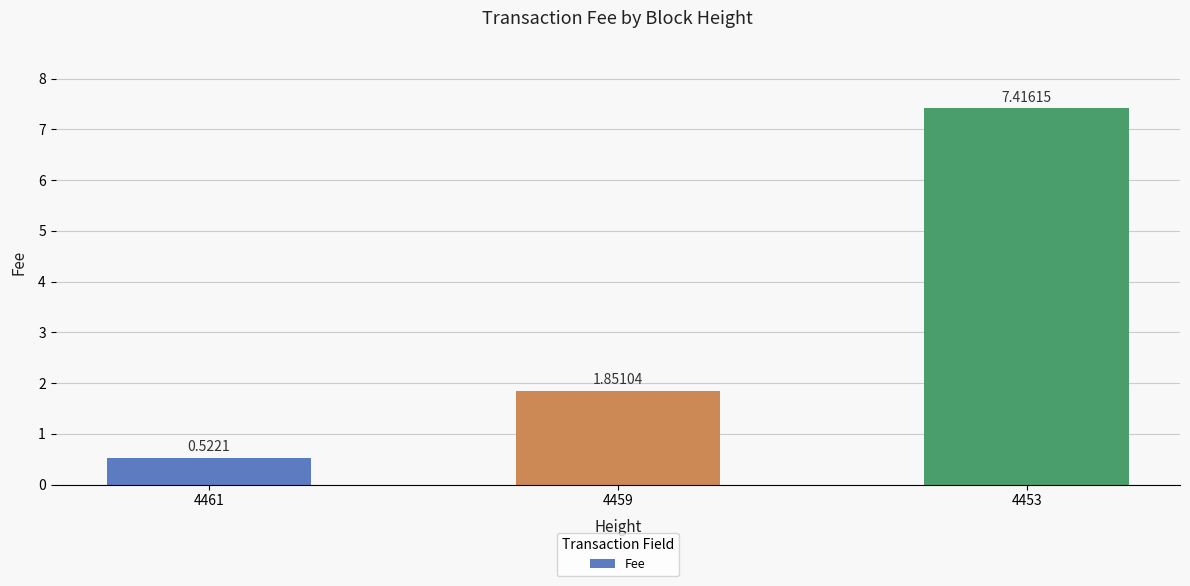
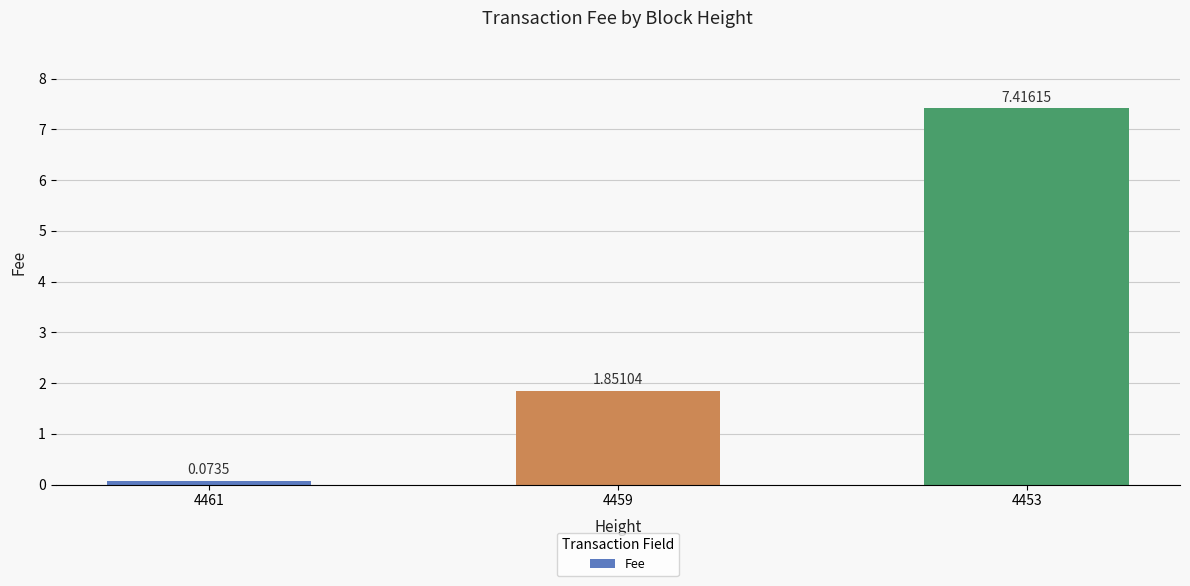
4461: 0.5221 -> 0.0735
